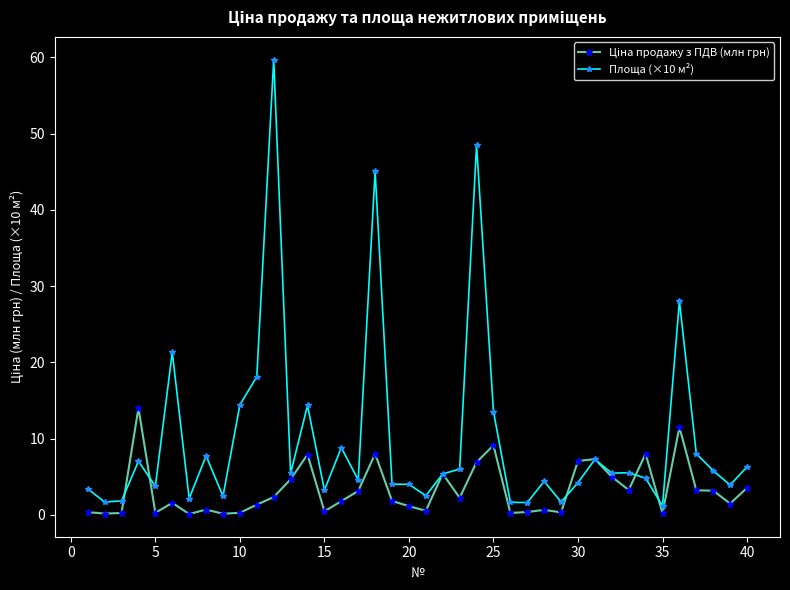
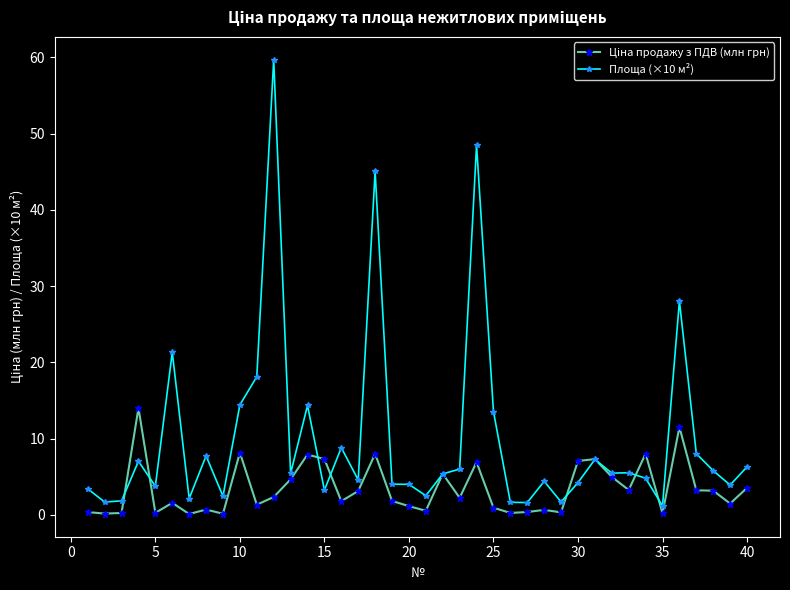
Ціна продажу з ПДВ (млн грн), 10: 0 -> 8
Ціна продажу з ПДВ (млн грн), 15: 0 -> 7
Ціна продажу з ПДВ (млн грн), 25: 9 -> 1
